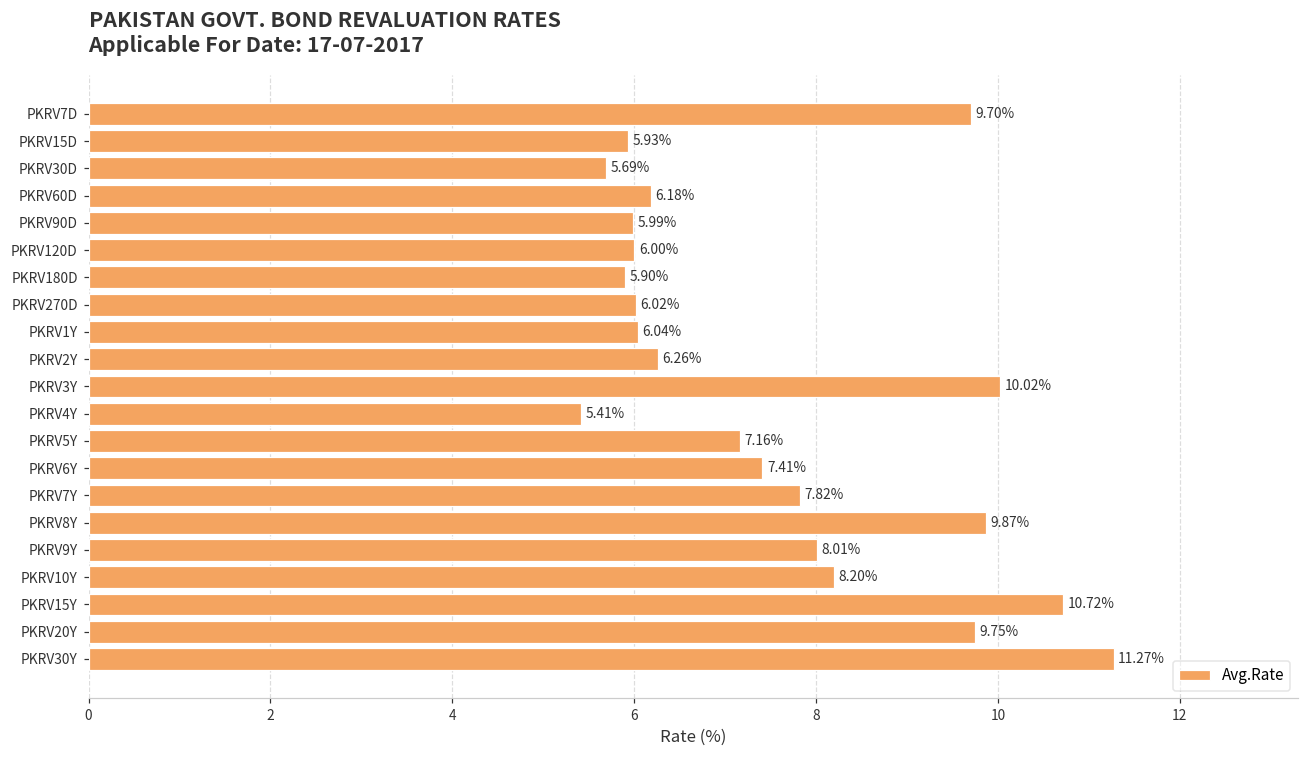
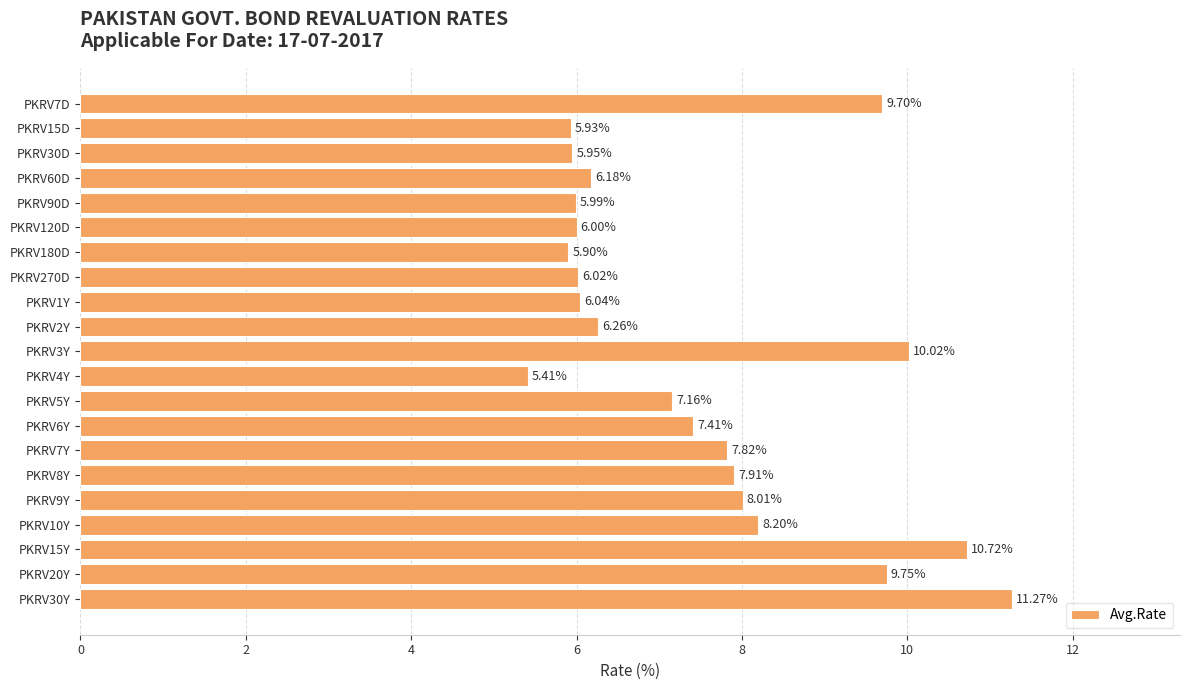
PKRV30D: 5.69% -> 5.95%
PKRV8Y: 9.87% -> 7.91%
